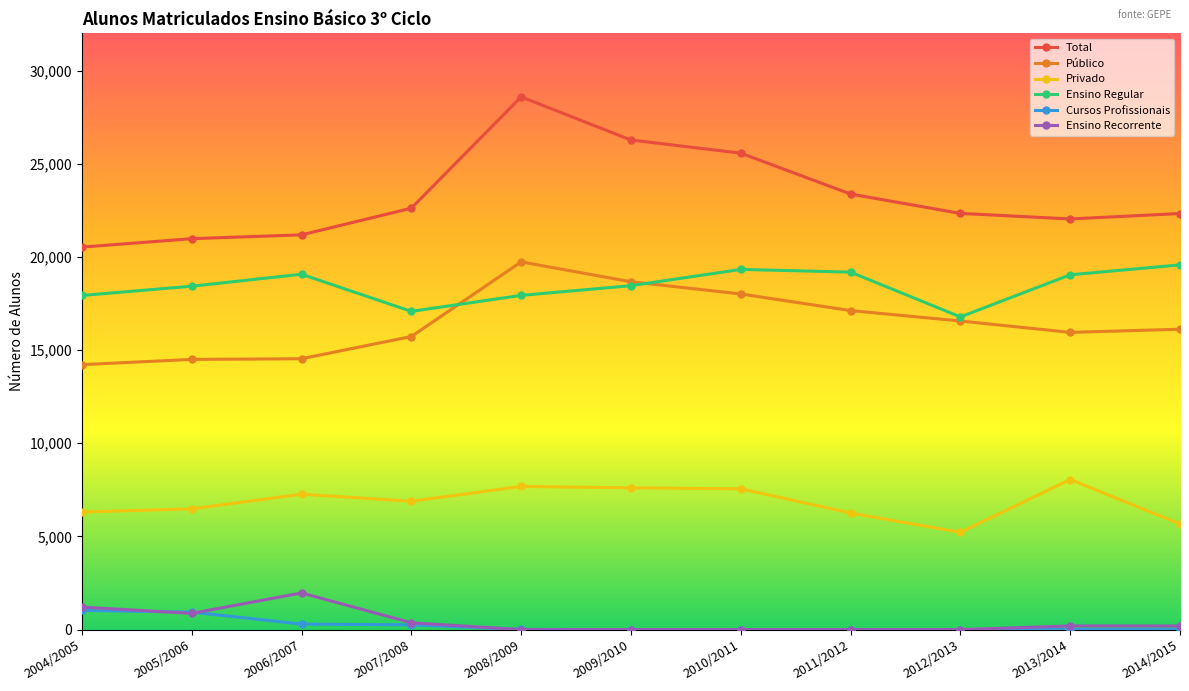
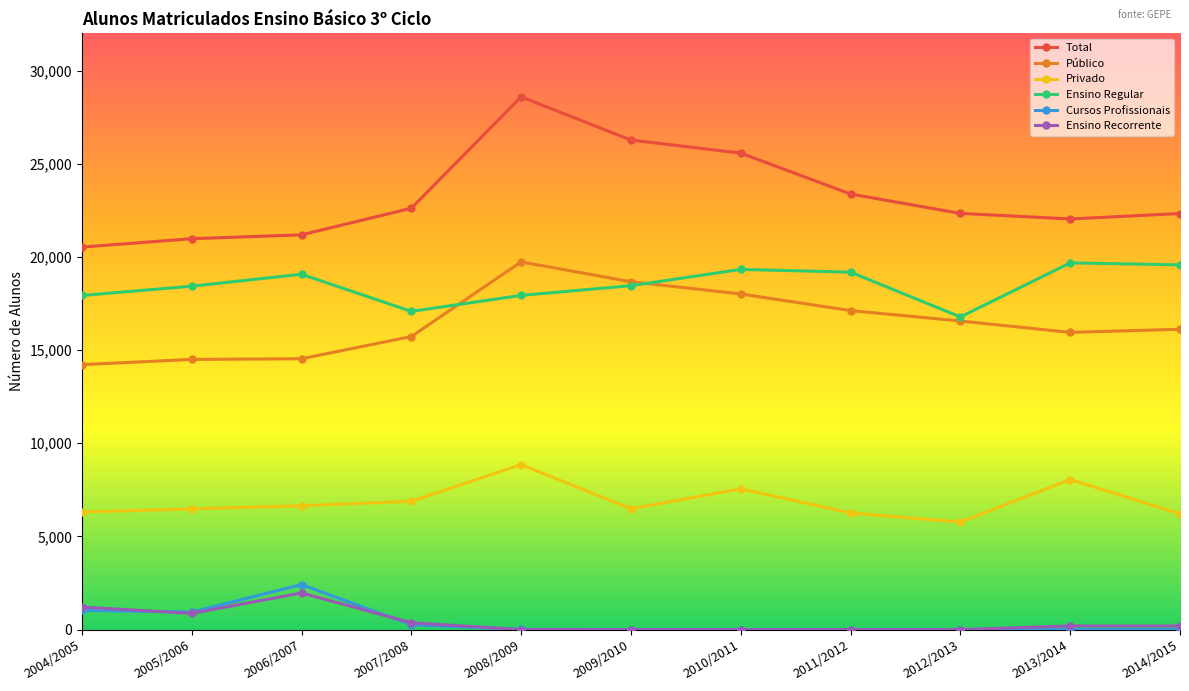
Privado, 2006/2007: 7,300 -> 6,600
Cursos Profissionais, 2006/2007: 300 -> 2,400
Privado, 2008/2009: 7,700 -> 8,900
Privado, 2009/2010: 7,600 -> 6,500
Privado, 2012/2013: 5,200 -> 5,800
Ensino Regular, 2013/2014: 19,000 -> 19,700
Privado, 2014/2015: 5,700 -> 6,200
